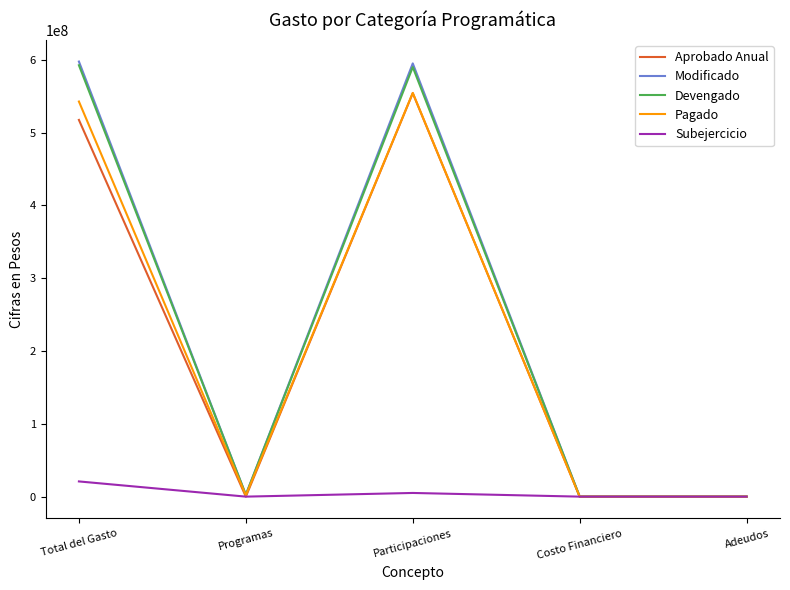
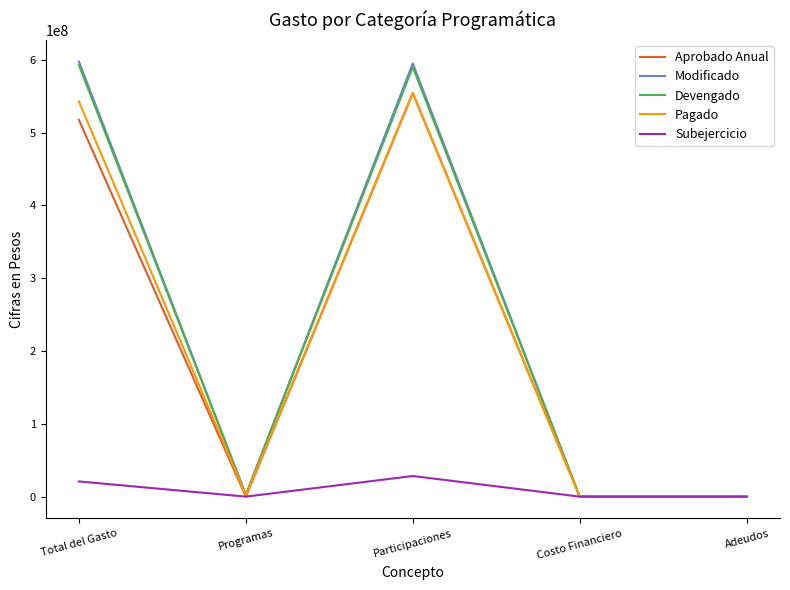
Subejercicio, Participaciones: 10000000 -> 30000000
